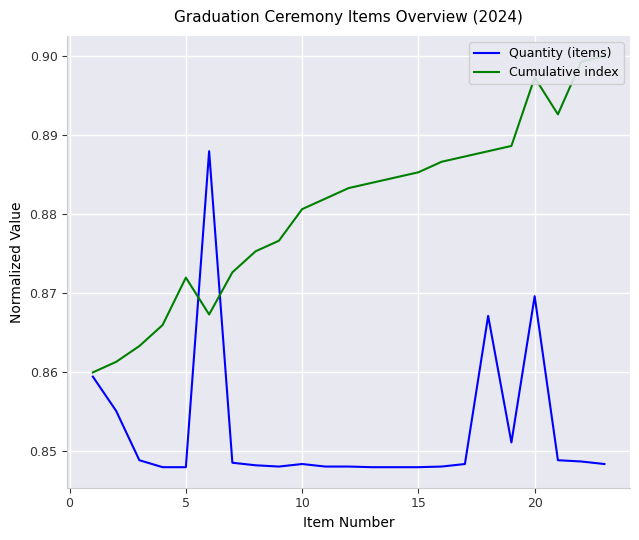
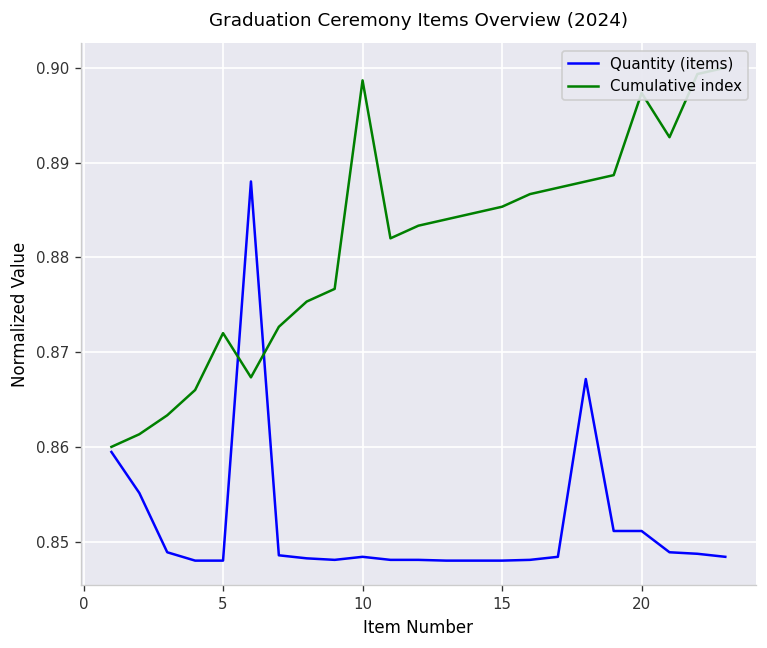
Cumulative index, 10: 0.881 -> 0.899
Quantity (items), 20: 0.870 -> 0.851
